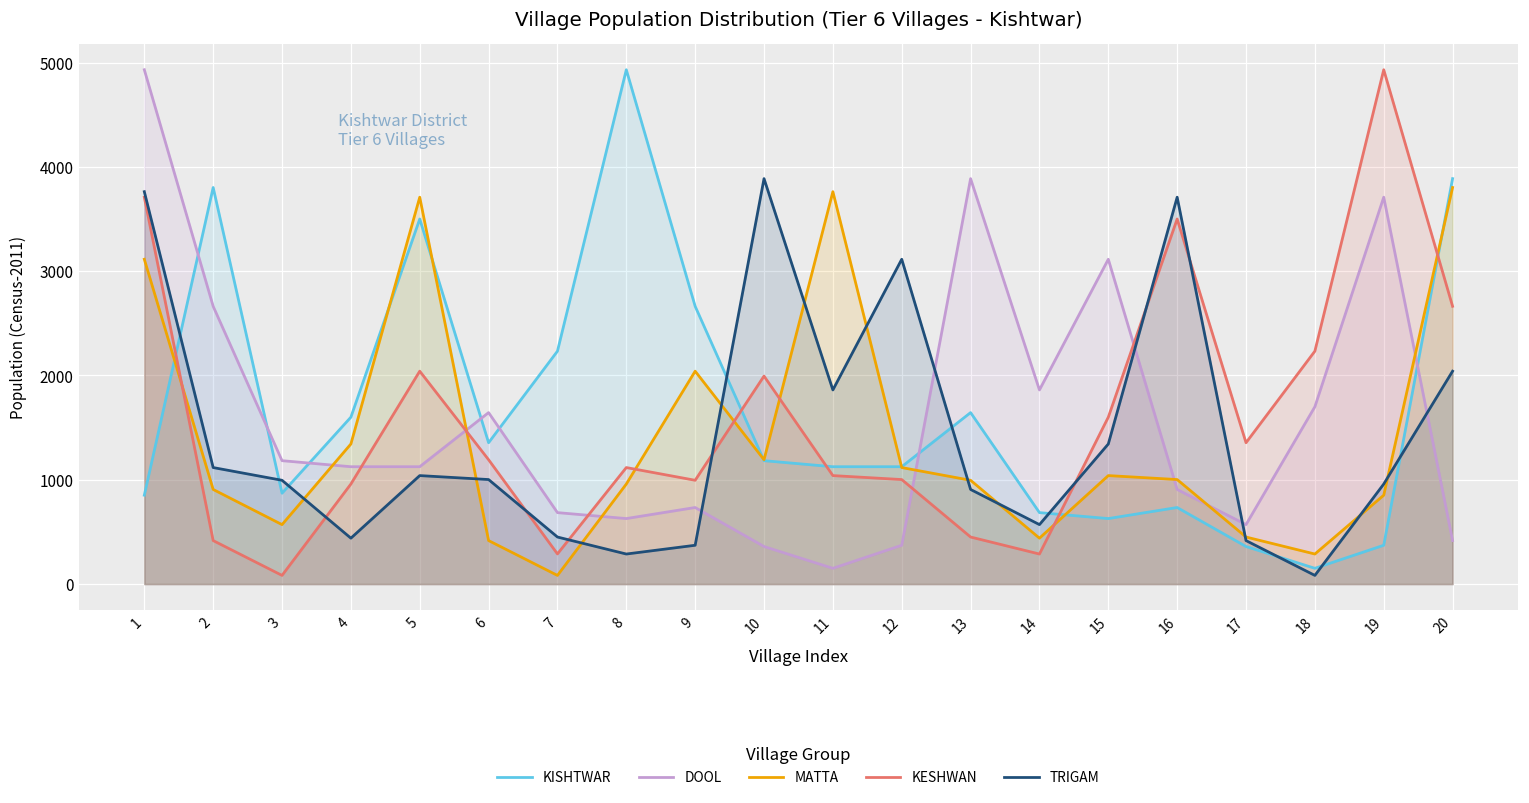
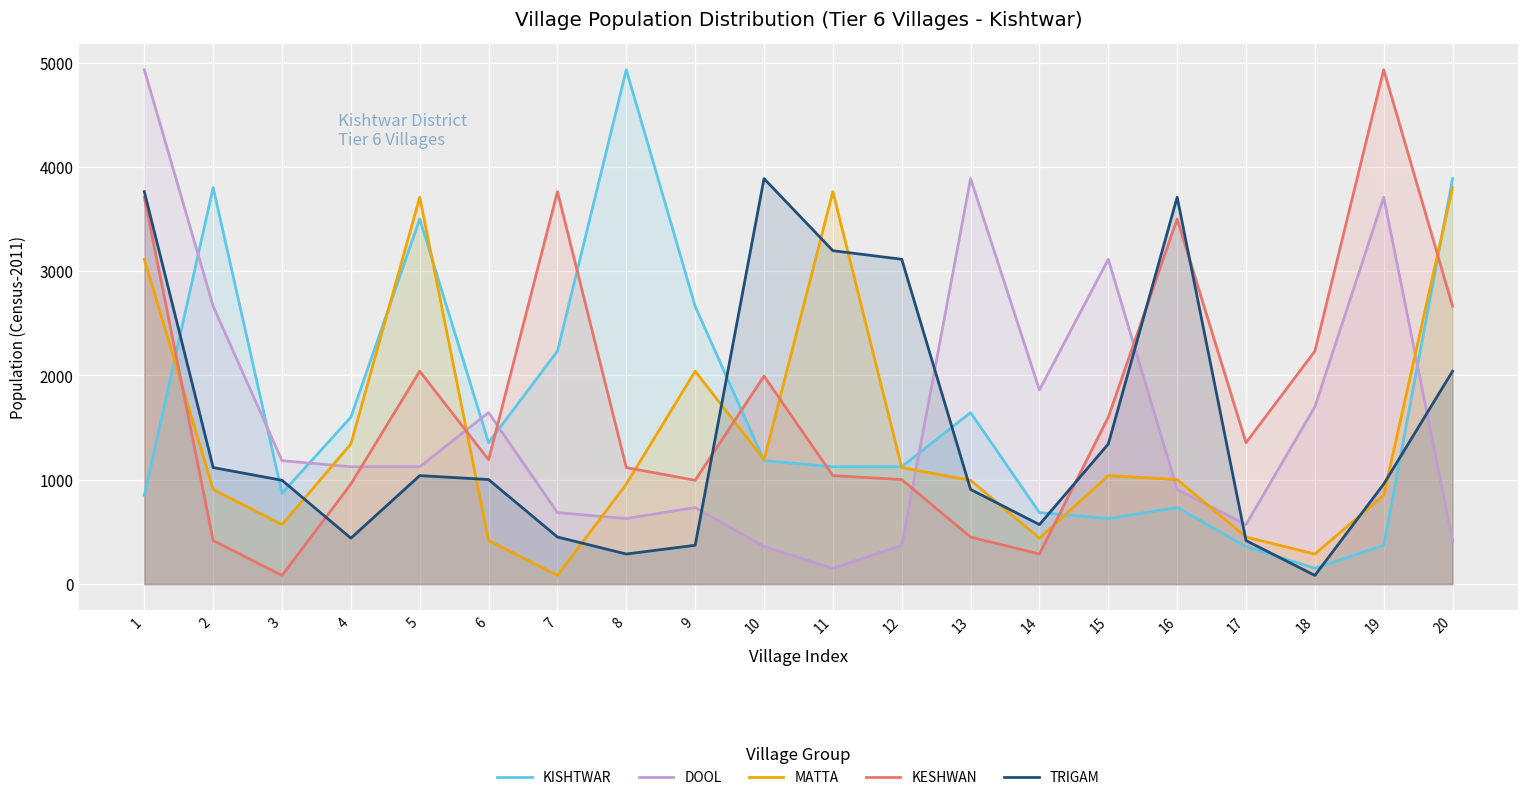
KESHWAN, 7: 300 -> 3800
TRIGAM, 11: 1900 -> 3200
